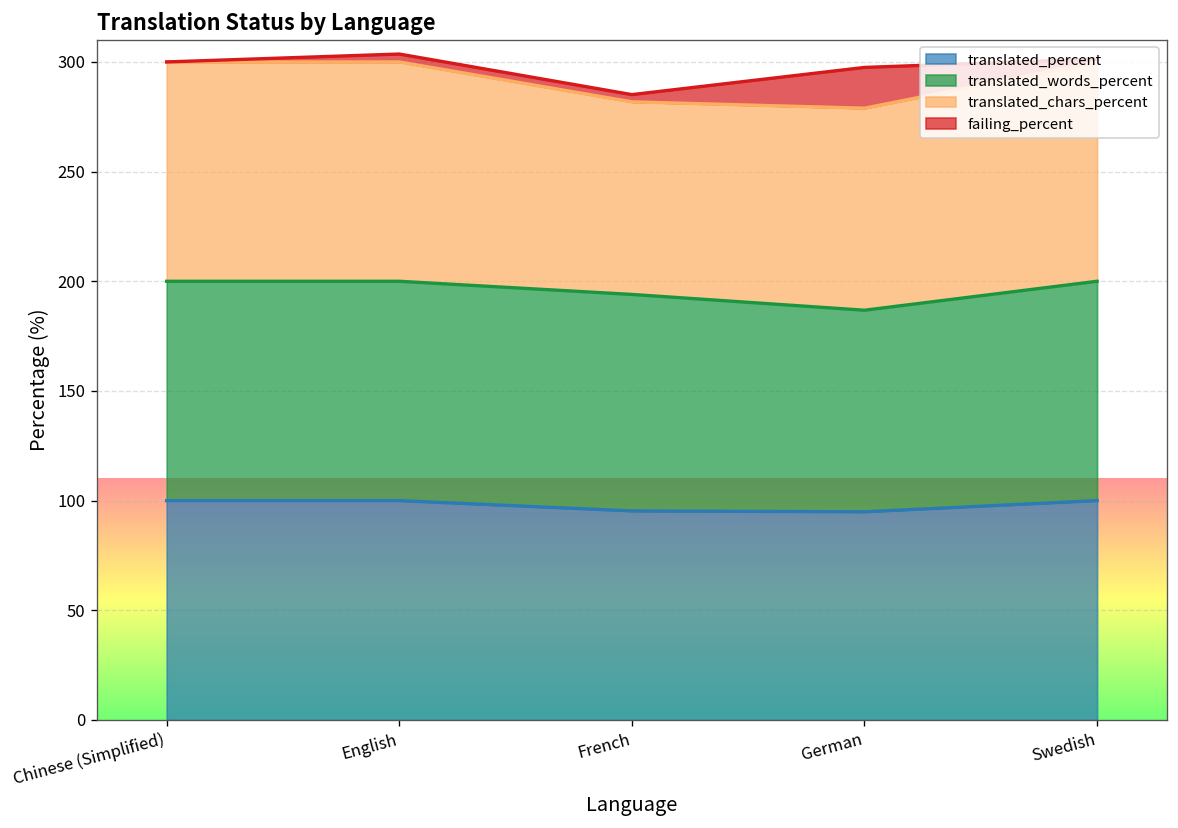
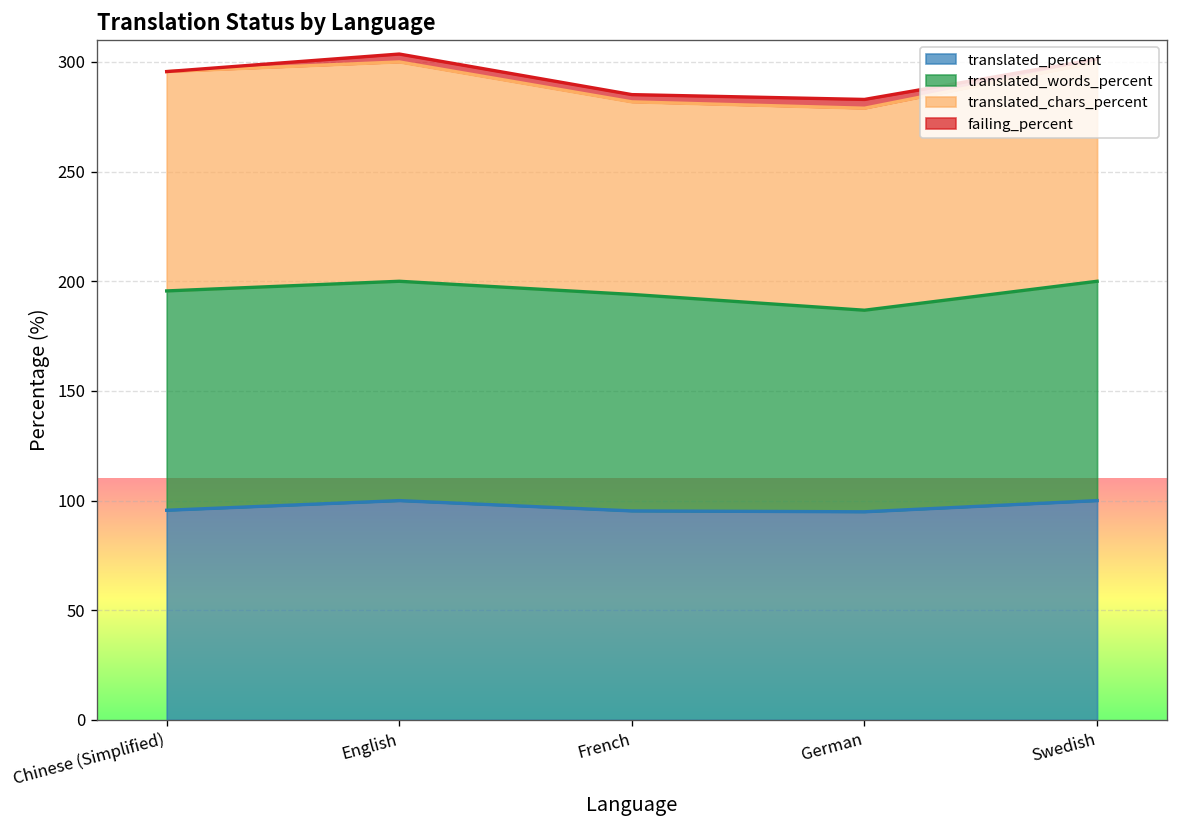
translated_percent, Chinese (Simplified): 100 -> 96
failing_percent, German: 19 -> 4
